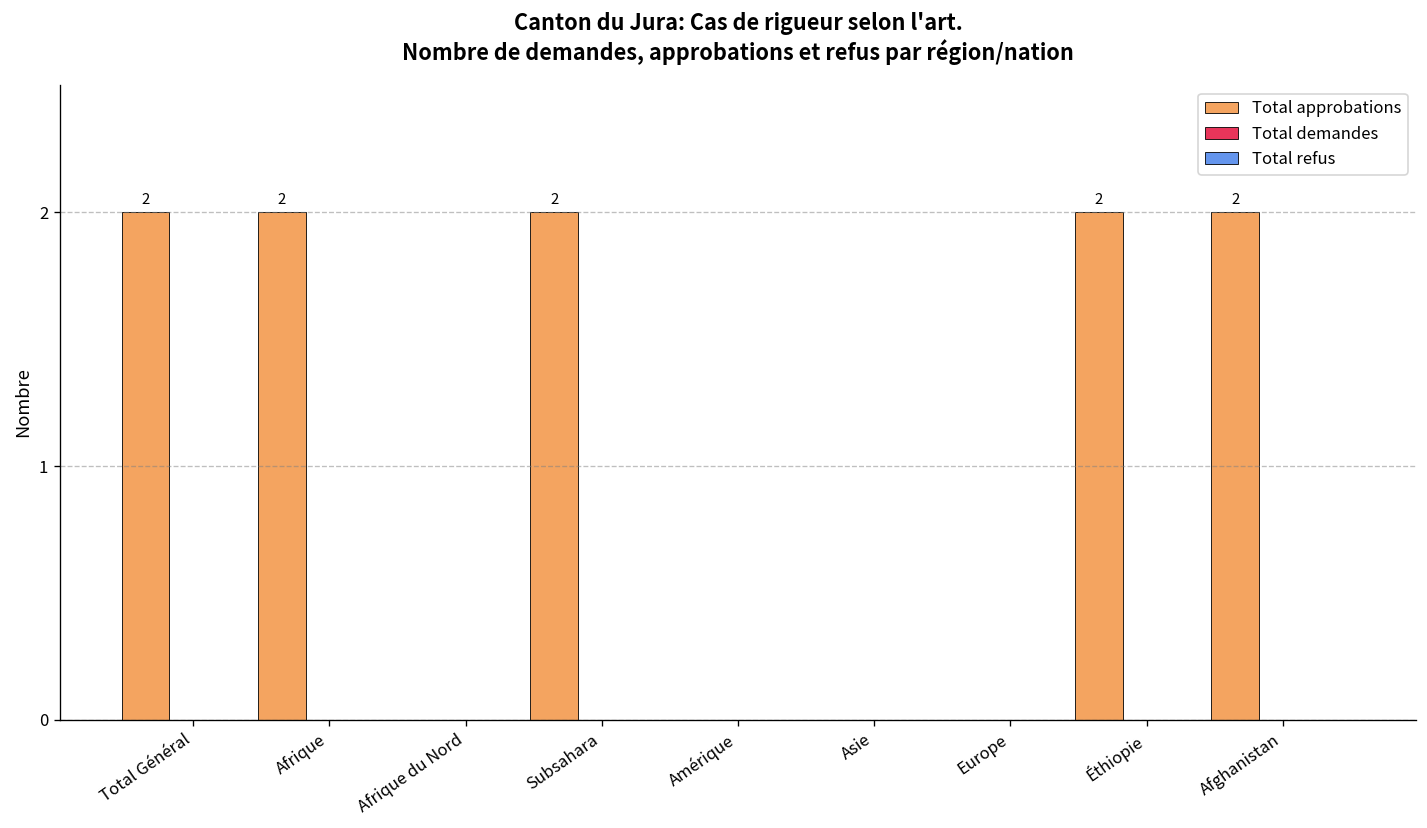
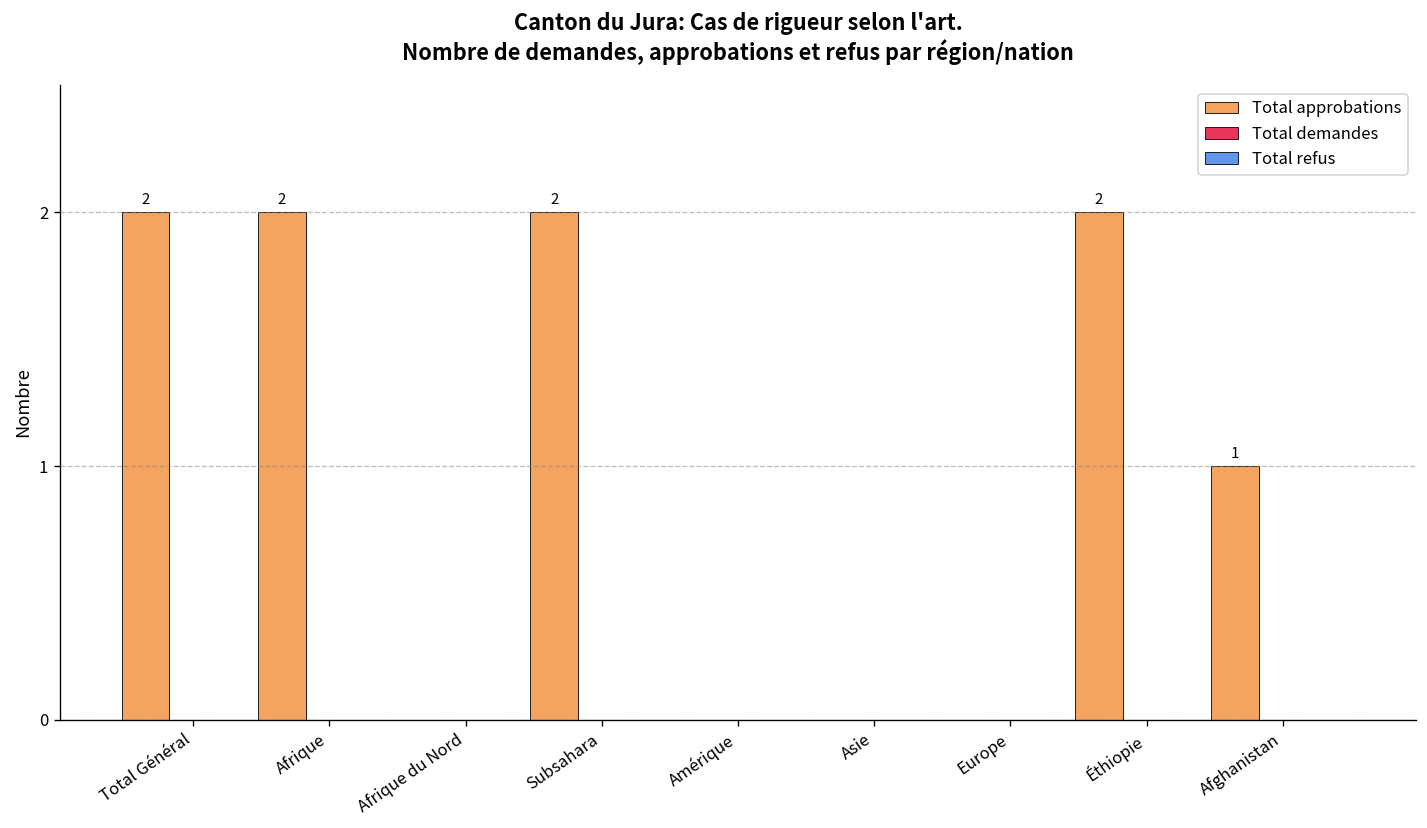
Total approbations, Afghanistan: 2 -> 1
